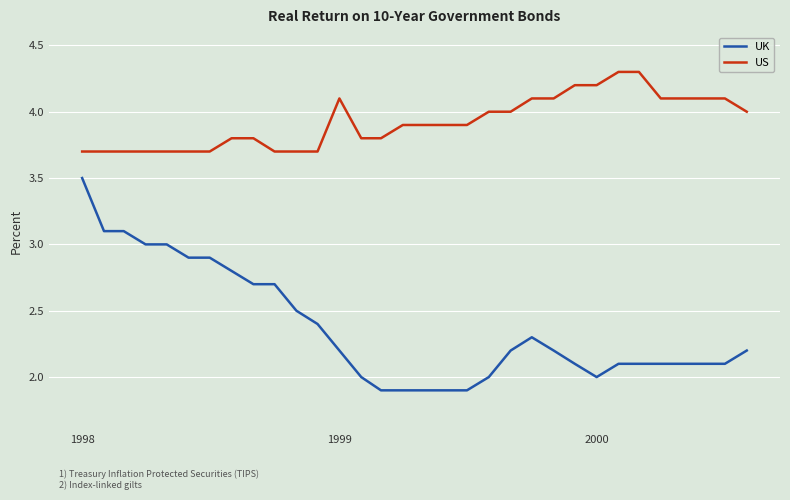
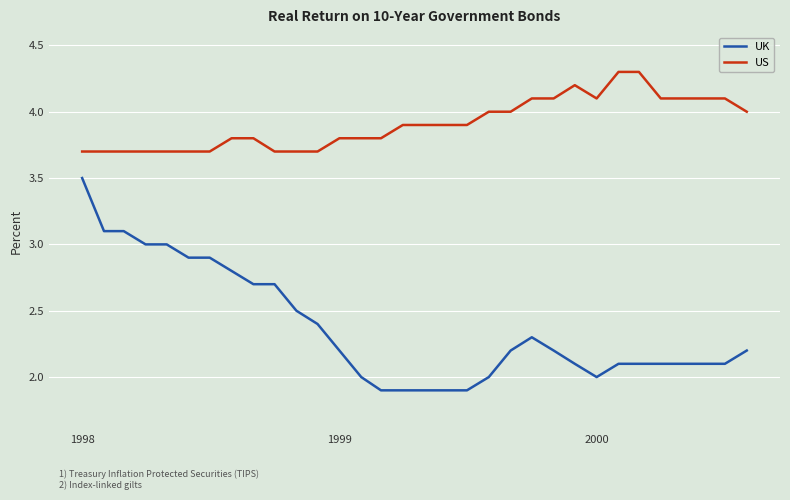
US, 1999: 4.1 -> 3.8
US, 2000: 4.2 -> 4.1
